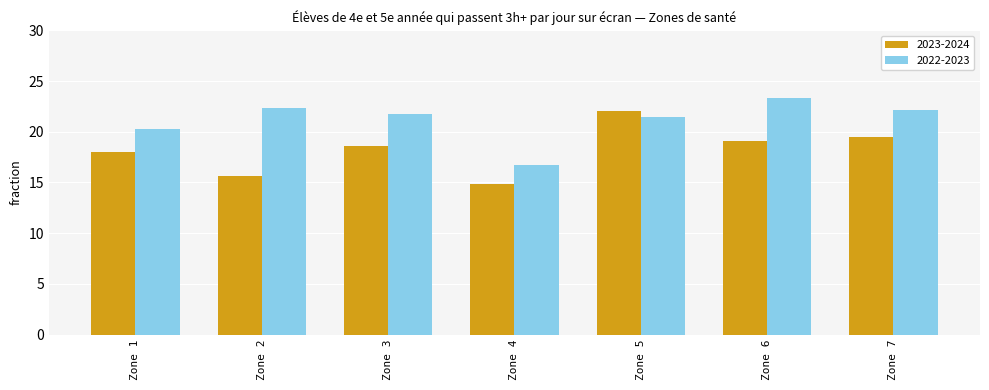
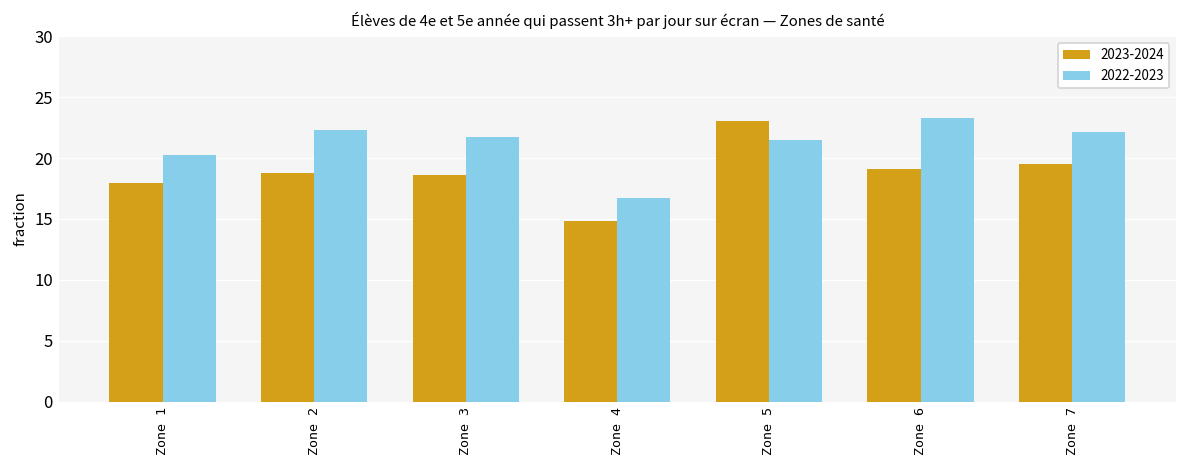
2023-2024, Zone 2: 15.6 -> 18.8
2023-2024, Zone 5: 22.0 -> 23.0
